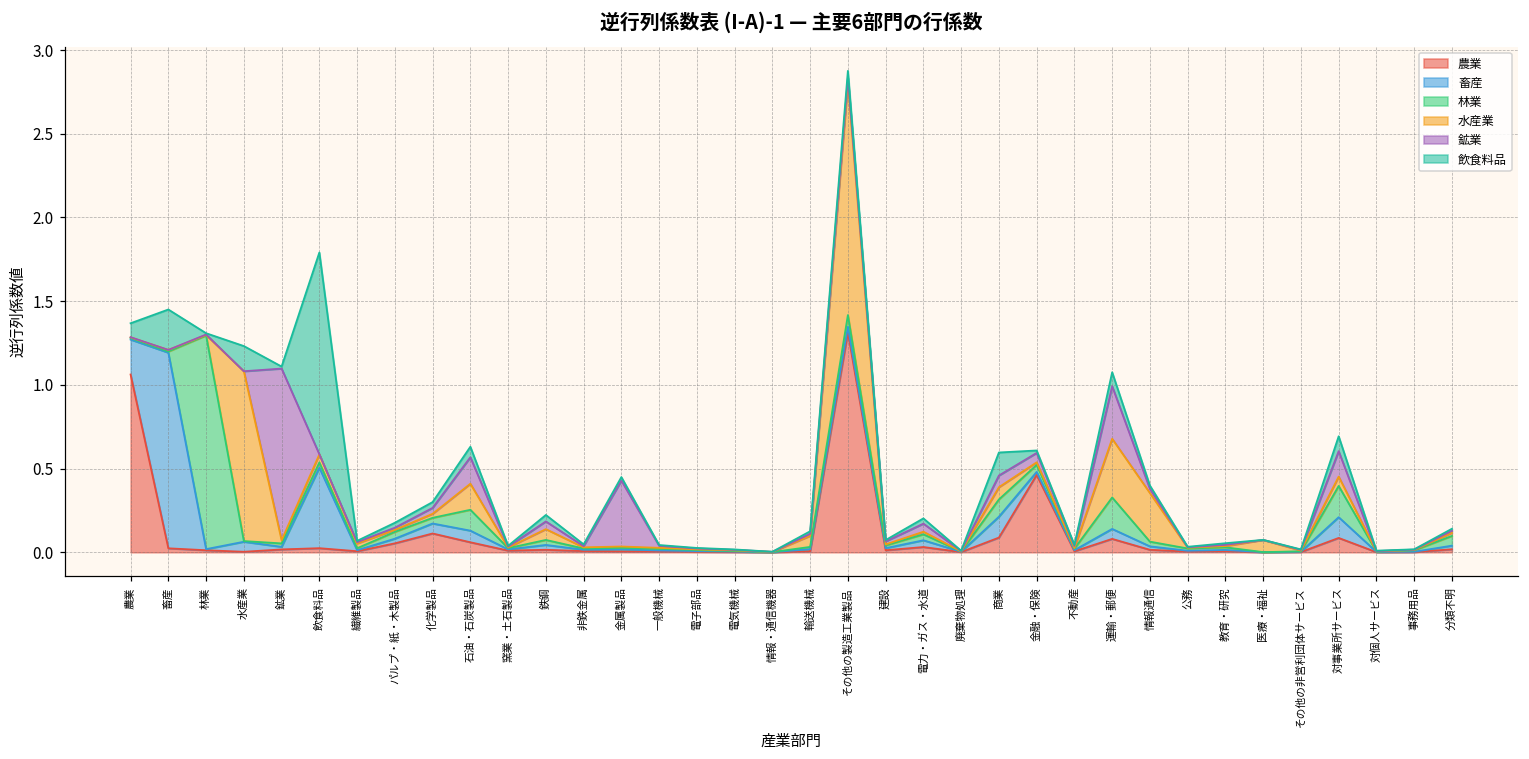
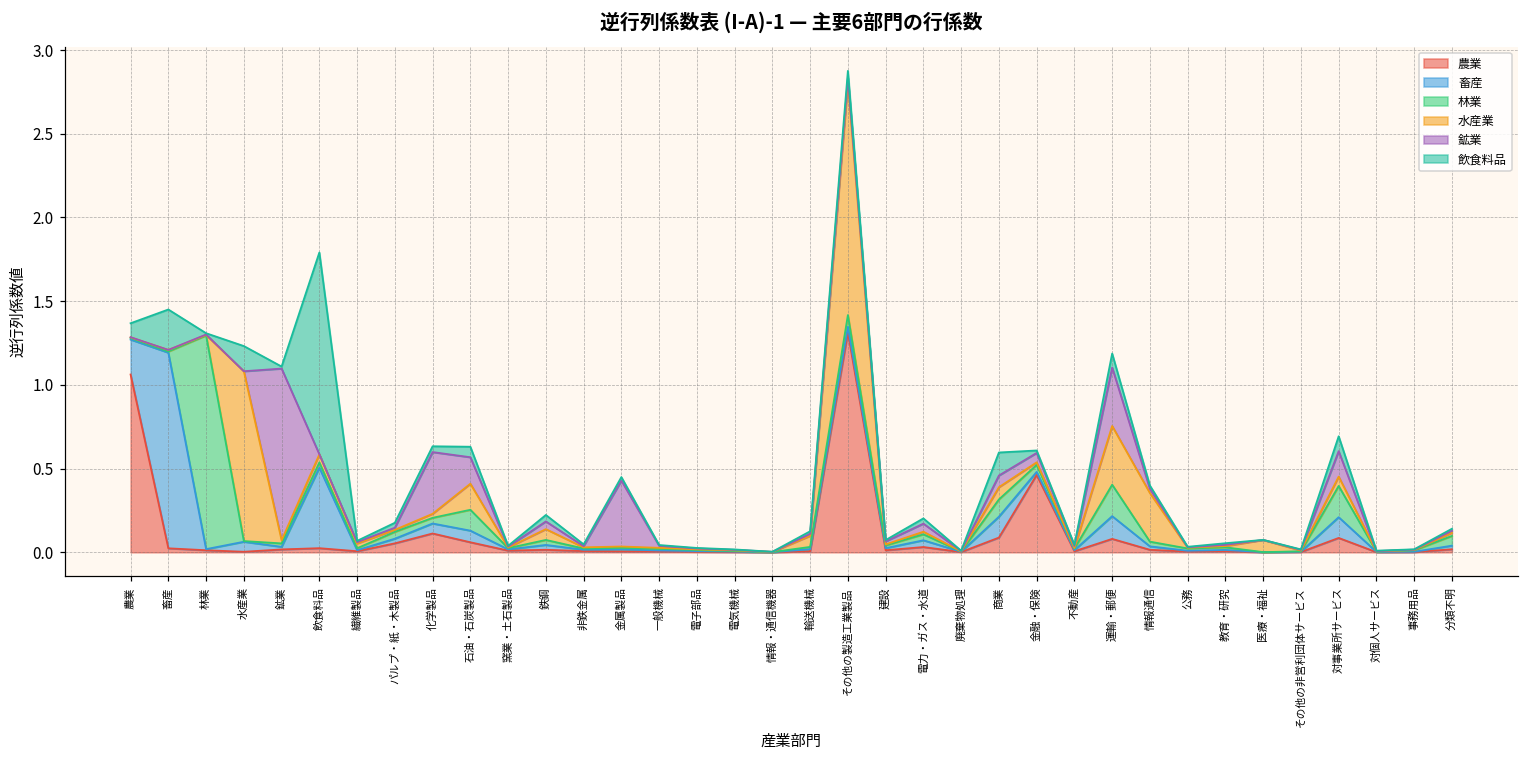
鉱業, 化学製品: 0.04 -> 0.37
畜産, 運輸・郵便: 0.06 -> 0.14
鉱業, 運輸・郵便: 0.31 -> 0.35
